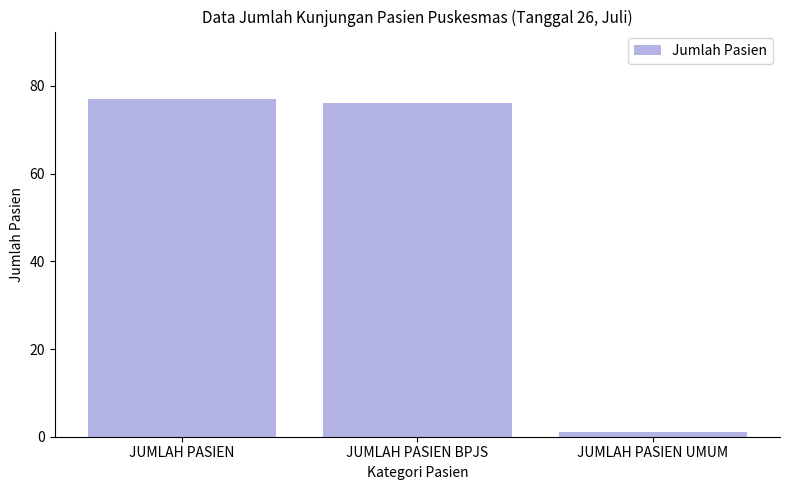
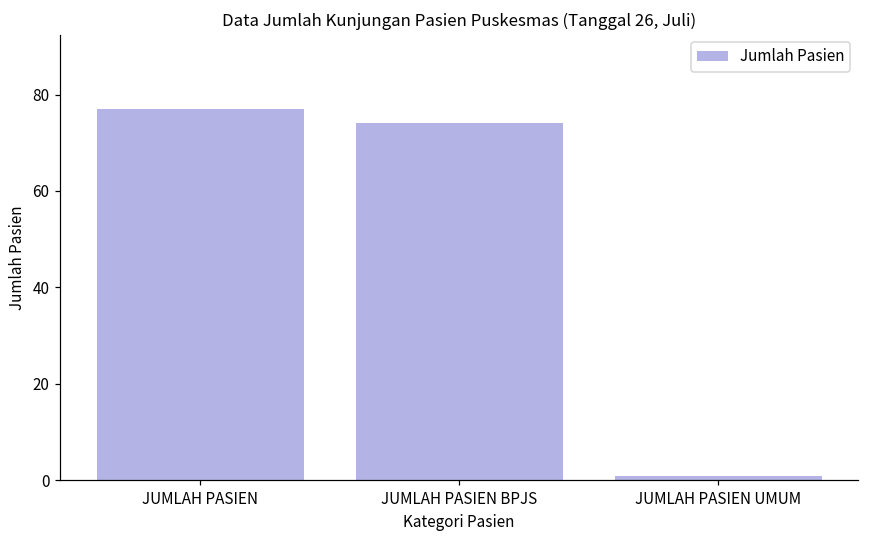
JUMLAH PASIEN BPJS: 76 -> 74
